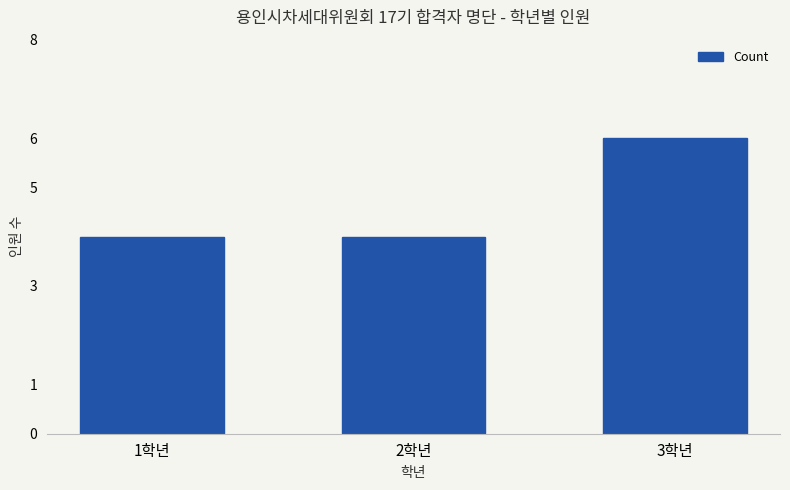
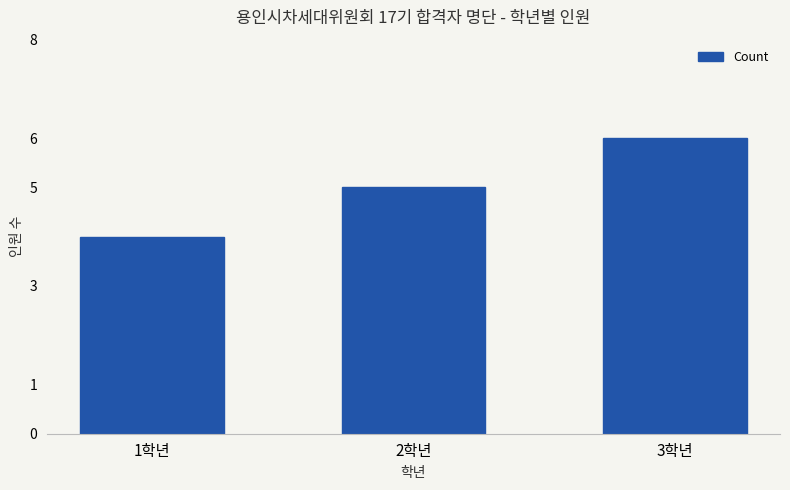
2학년: 4 -> 5
